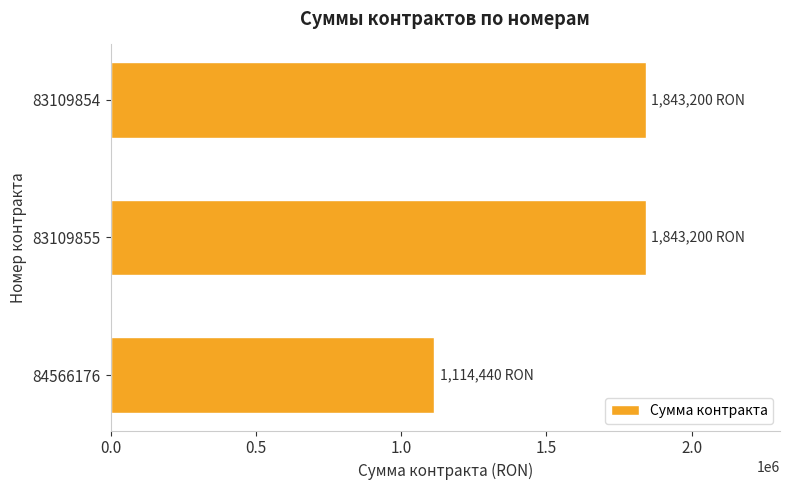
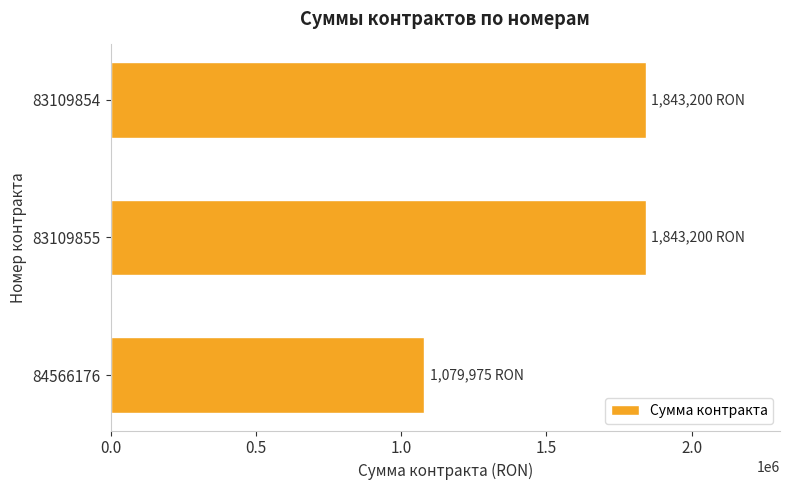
84566176: 1,114,440 -> 1,079,975
